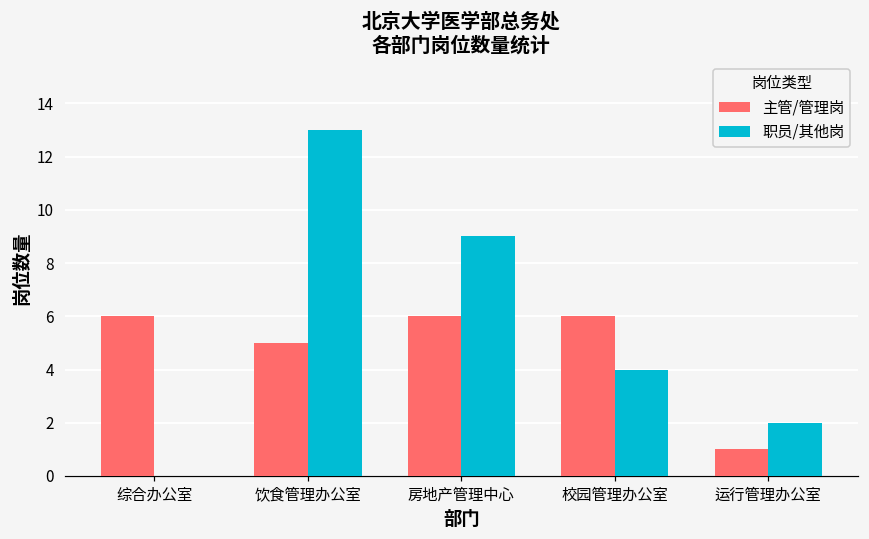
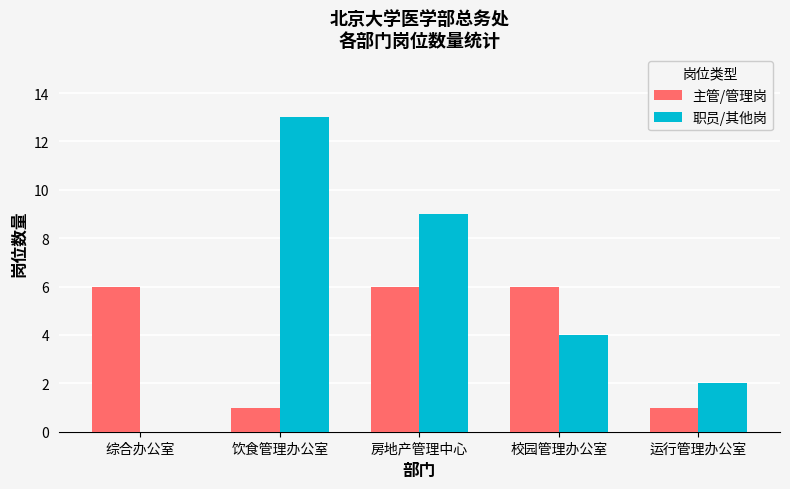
主管/管理岗, 饮食管理办公室: 5 -> 1
